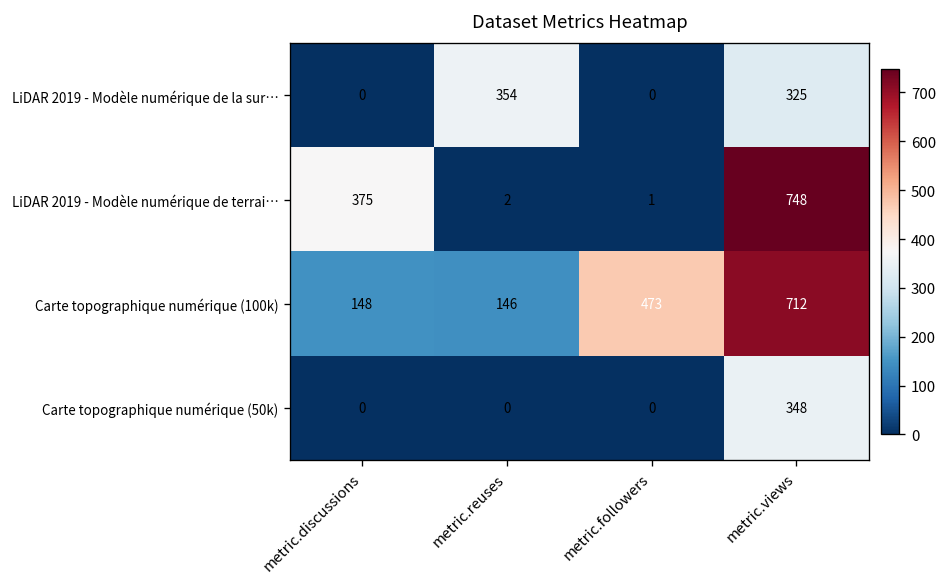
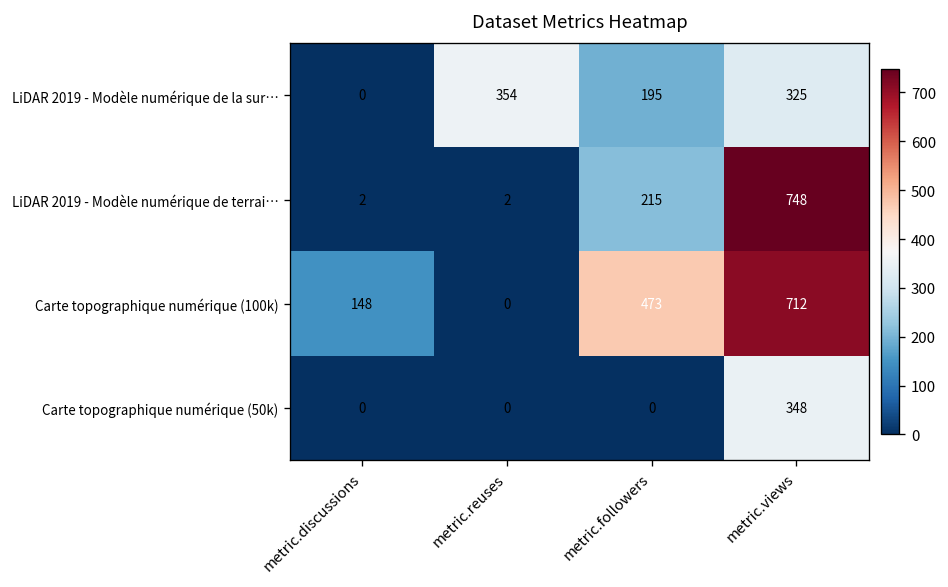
LiDAR 2019 - Modèle numérique de la sur…, metric.followers: 0 -> 195
LiDAR 2019 - Modèle numérique de terrai…, metric.discussions: 375 -> 2
LiDAR 2019 - Modèle numérique de terrai…, metric.followers: 1 -> 215
Carte topographique numérique (100k), metric.reuses: 146 -> 0
